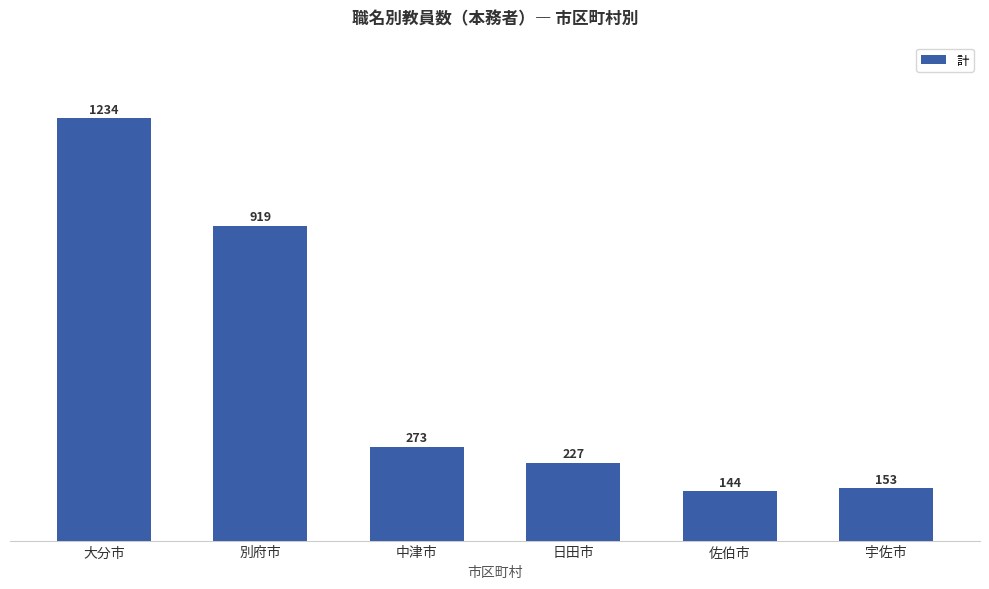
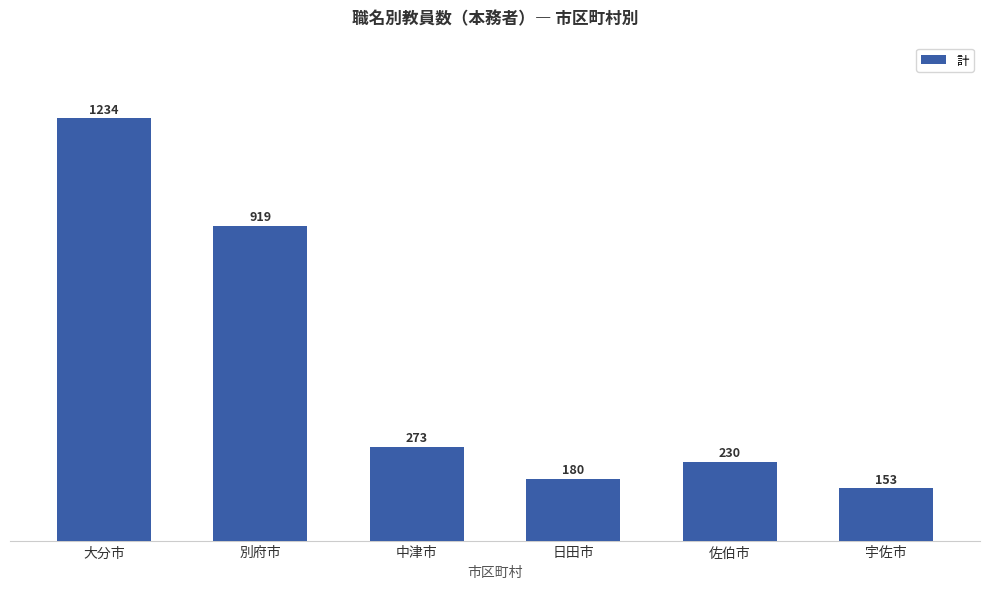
日田市: 227 -> 180
佐伯市: 144 -> 230
